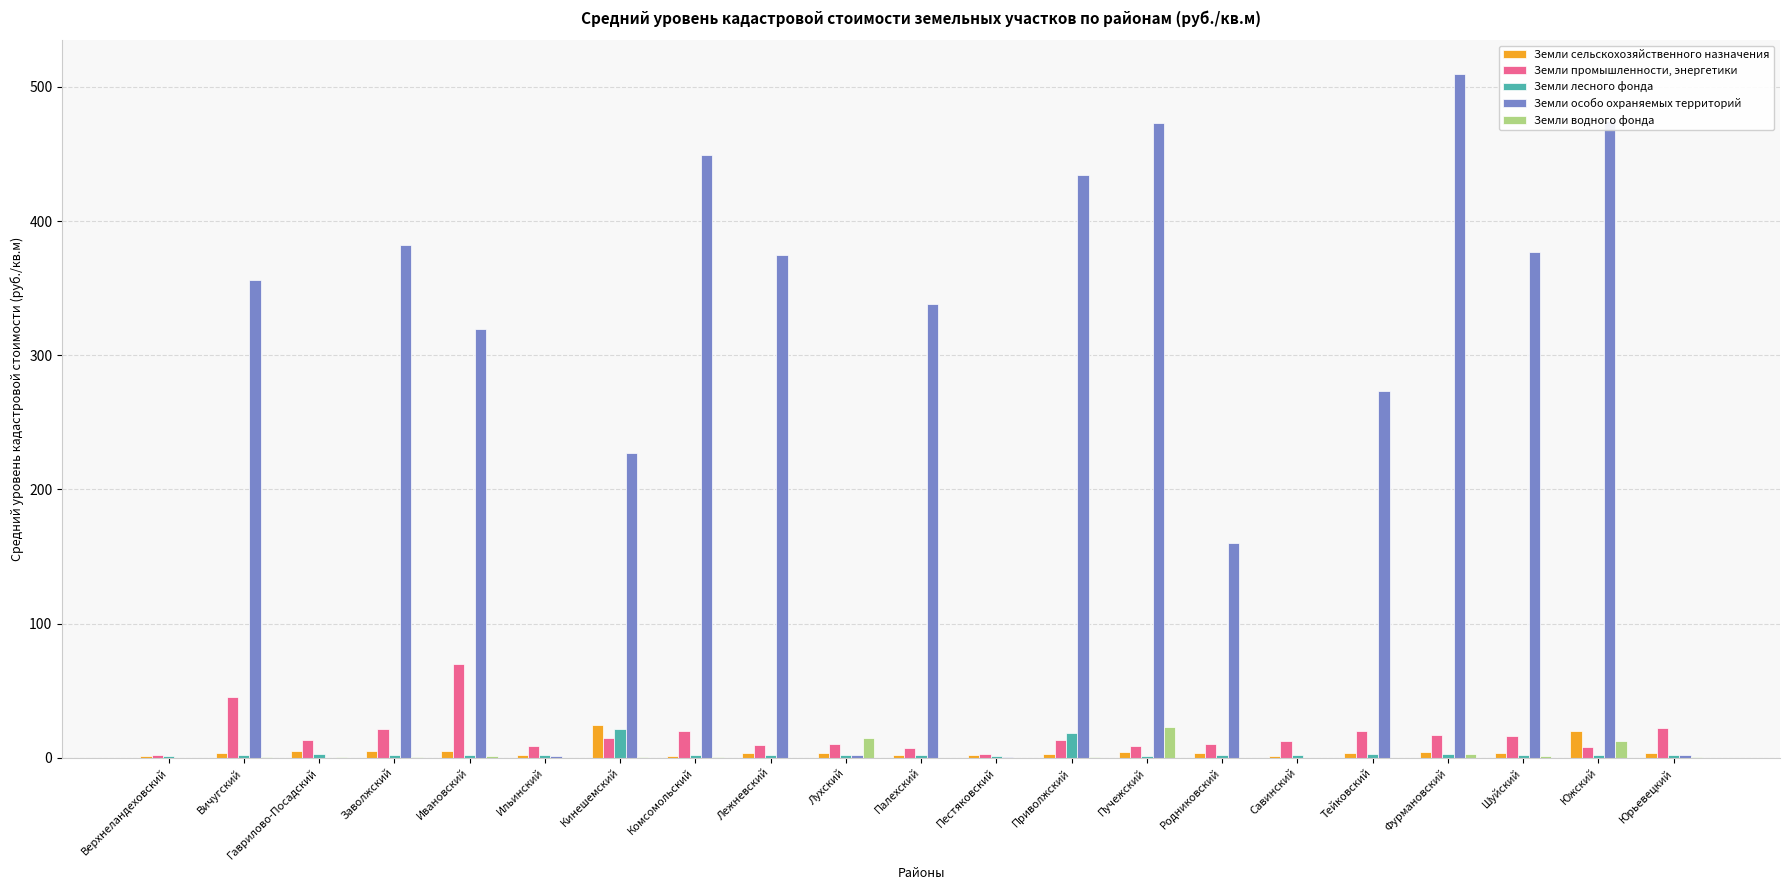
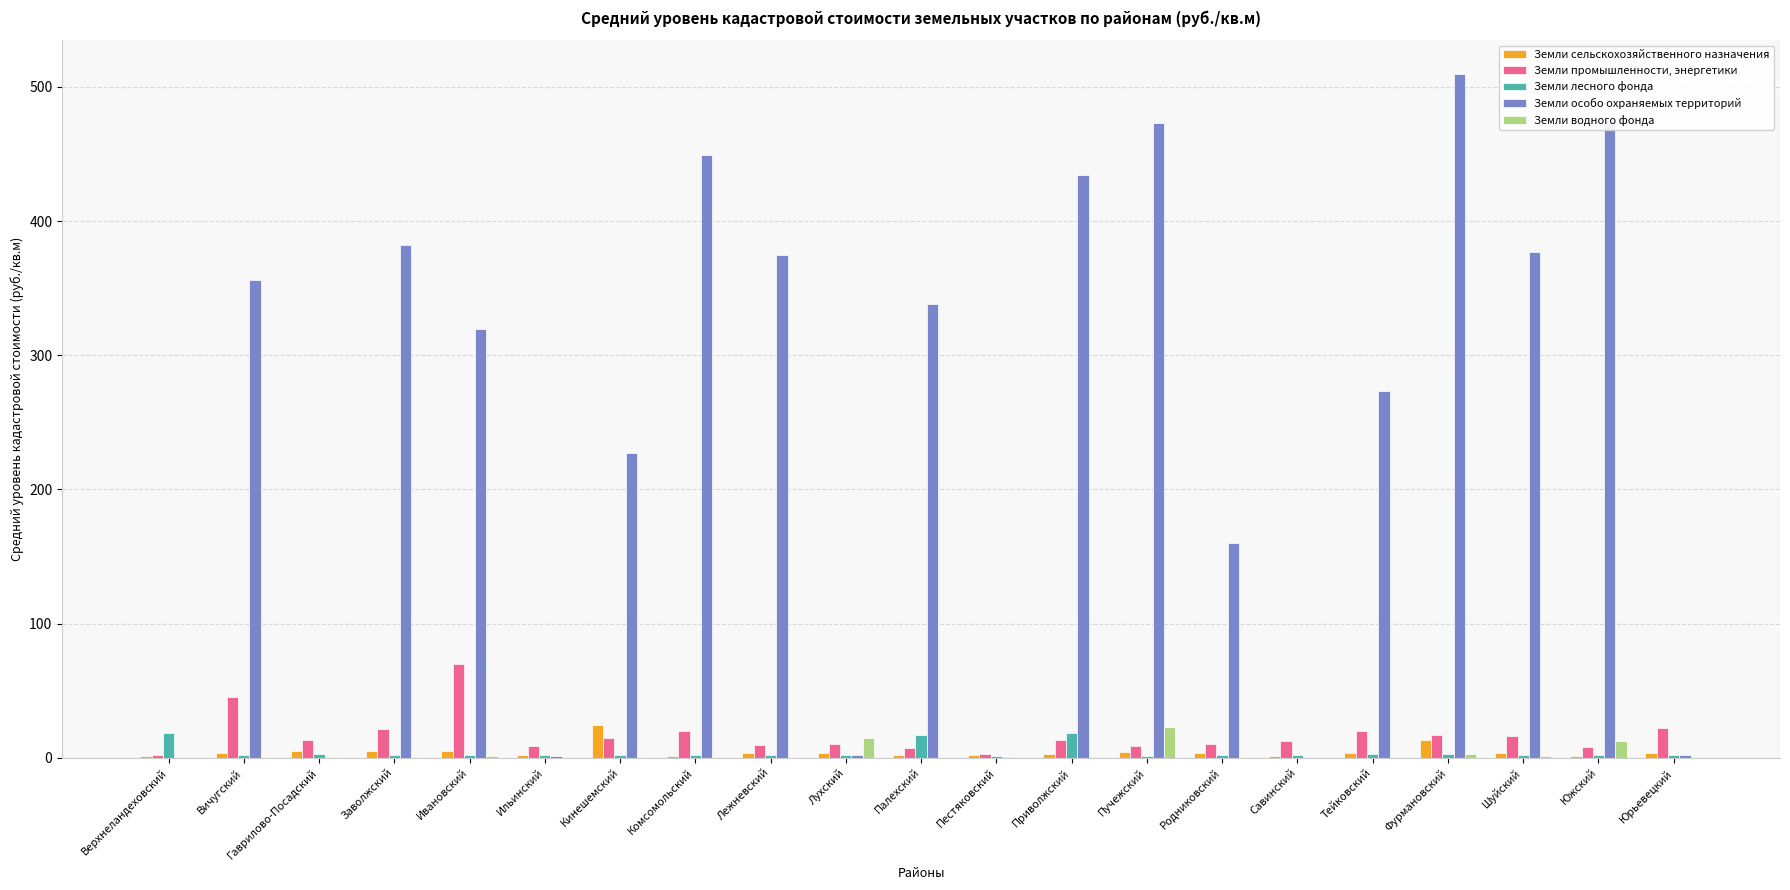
Земли лесного фонда, Верхнеландеховский: 2 -> 18
Земли лесного фонда, Кинешемский: 22 -> 2
Земли лесного фонда, Палехский: 2 -> 17
Земли сельскохозяйственного назначения, Фурмановский: 4 -> 13
Земли сельскохозяйственного назначения, Южский: 20 -> 1
